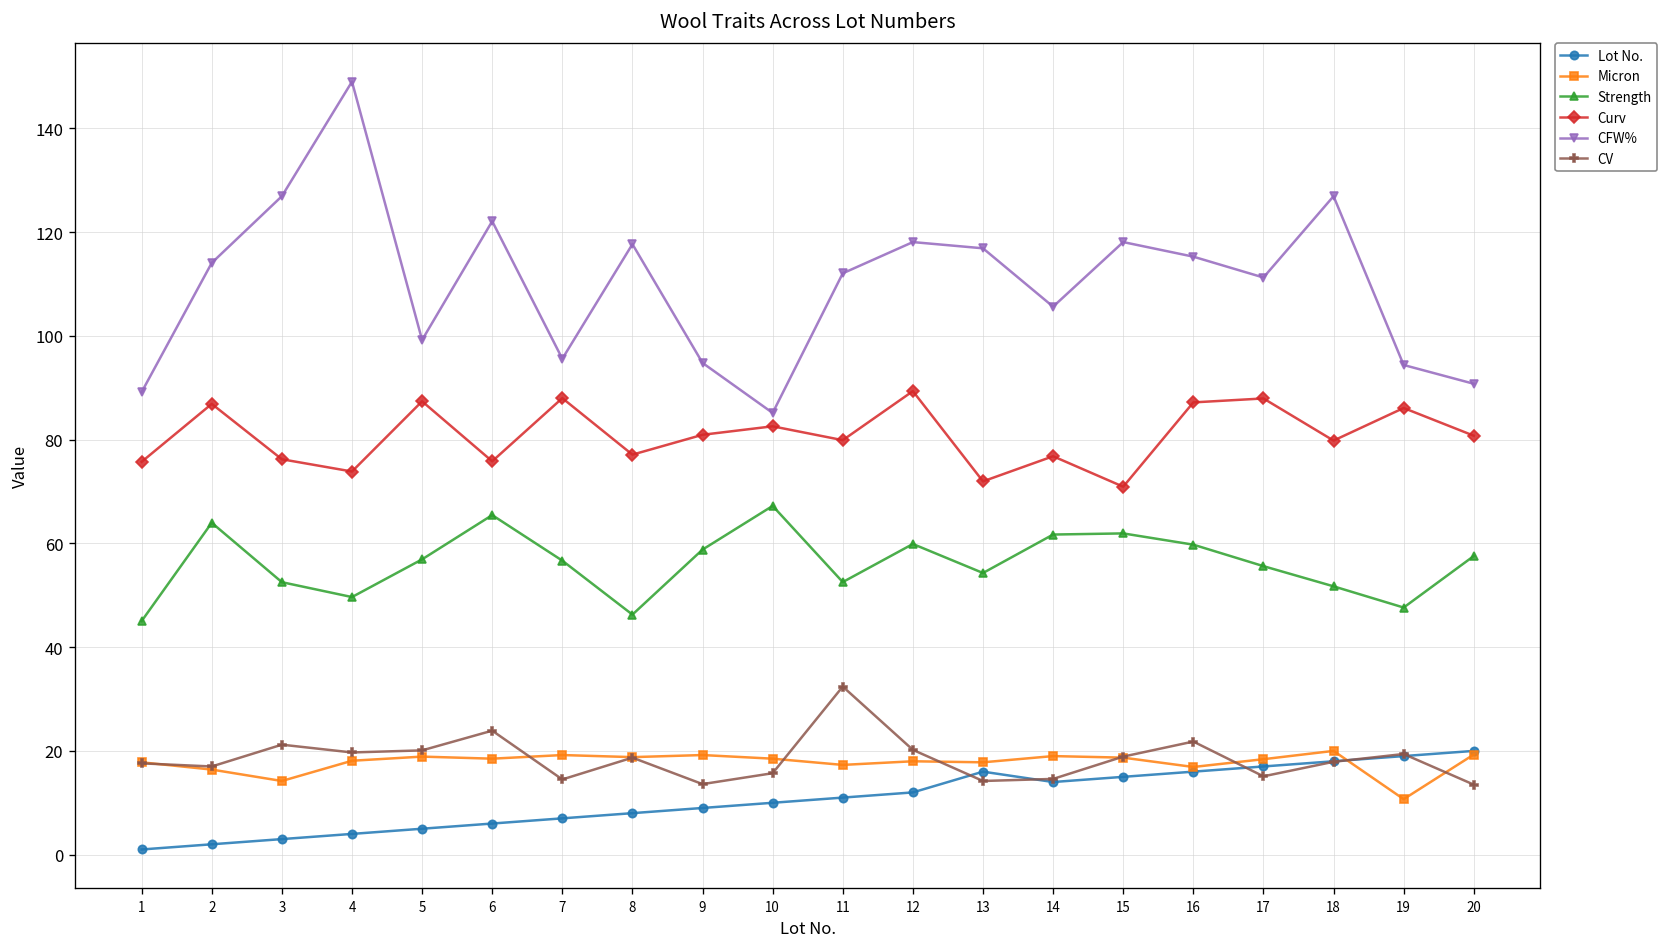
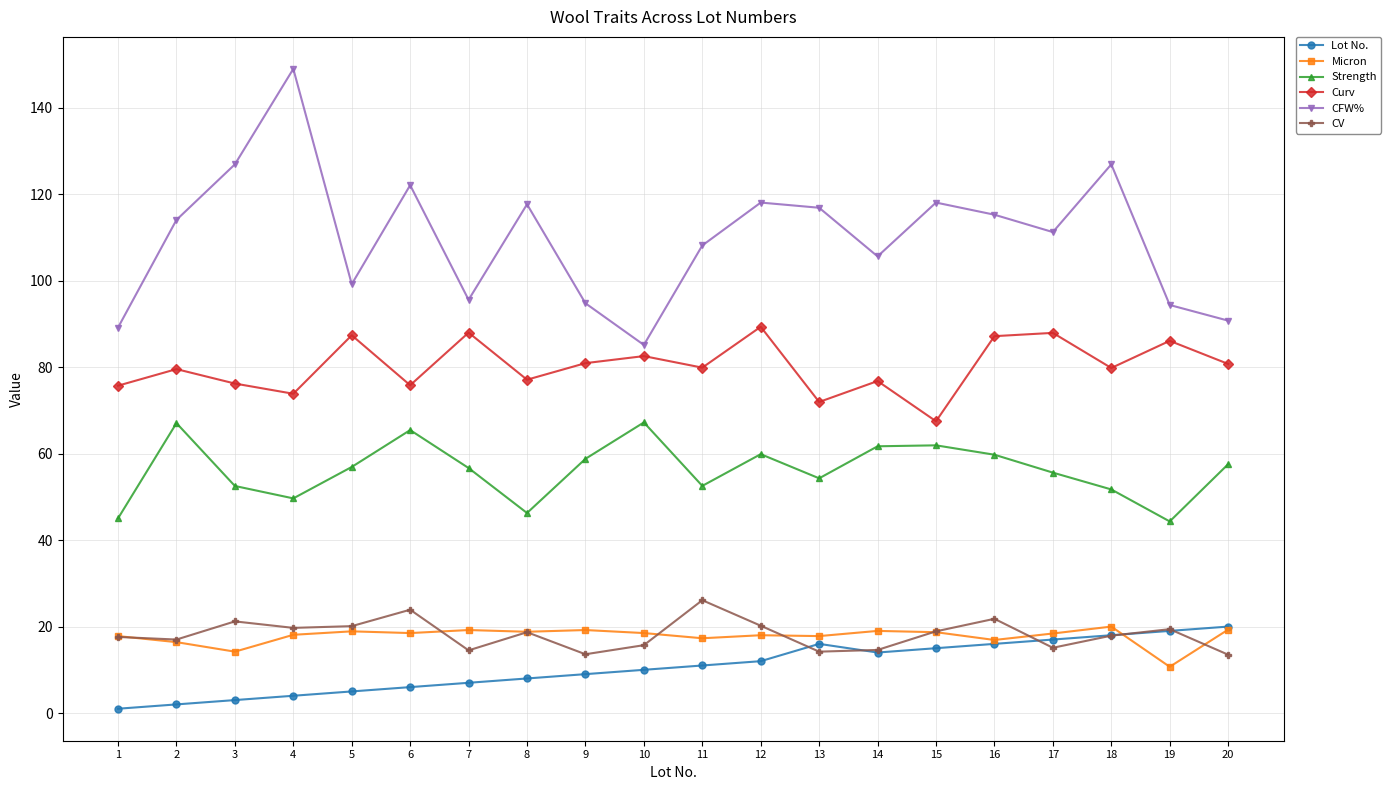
Strength, 2: 64 -> 67
Curv, 2: 87 -> 80
CFW%, 11: 112 -> 108
CV, 11: 32 -> 26
Curv, 15: 71 -> 67
Strength, 19: 48 -> 44
